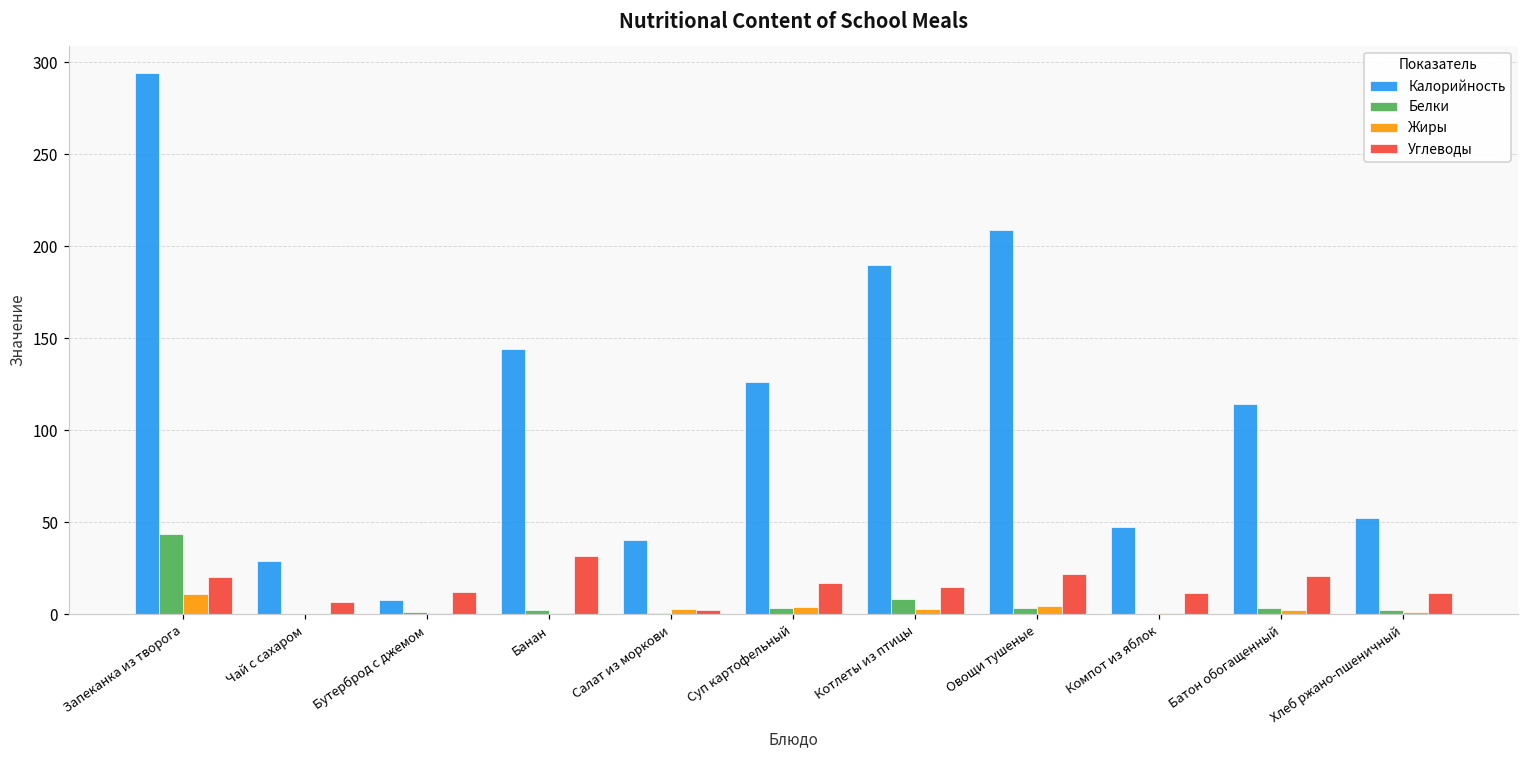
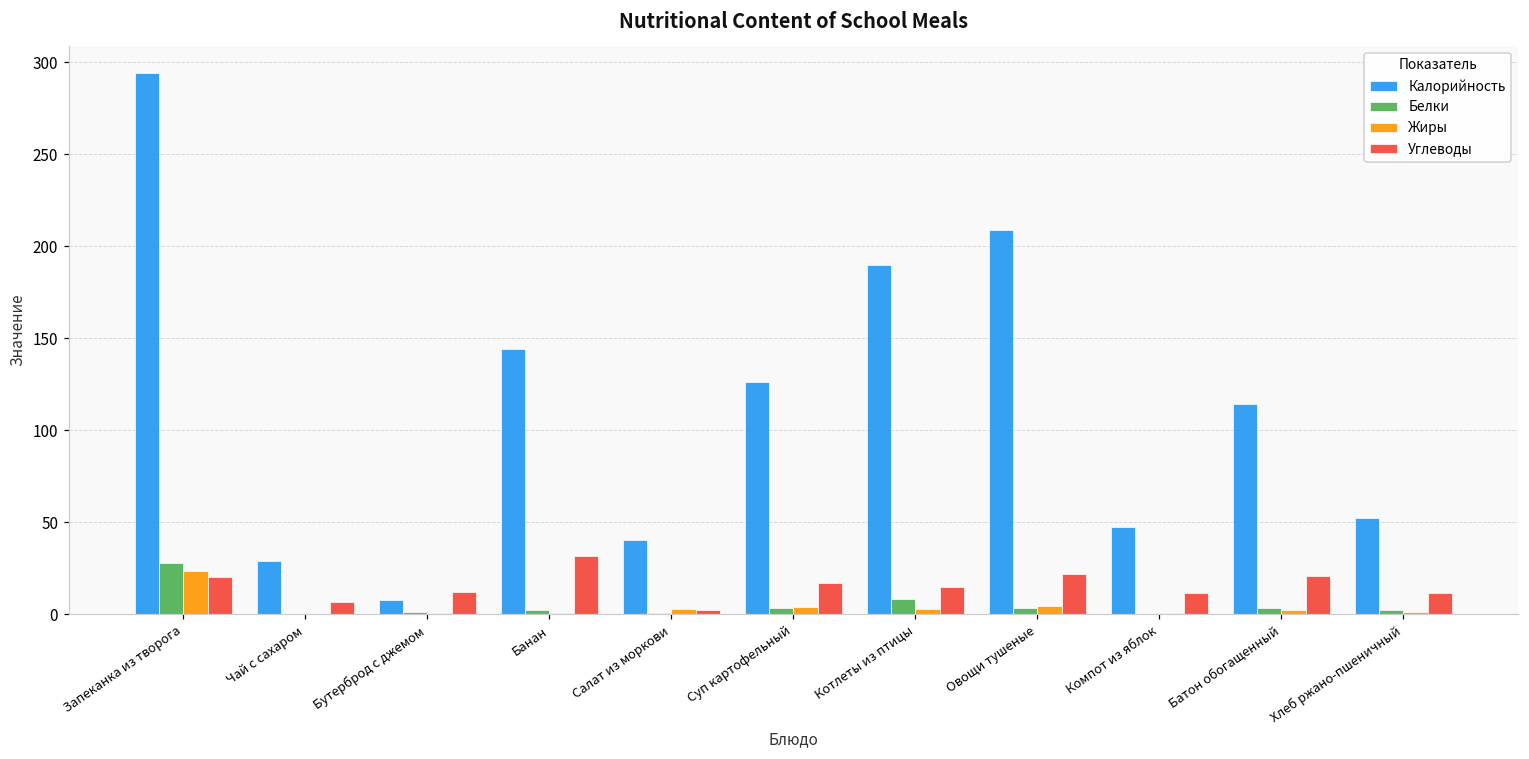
Белки, Запеканка из творога: 44 -> 28
Жиры, Запеканка из творога: 11 -> 24
